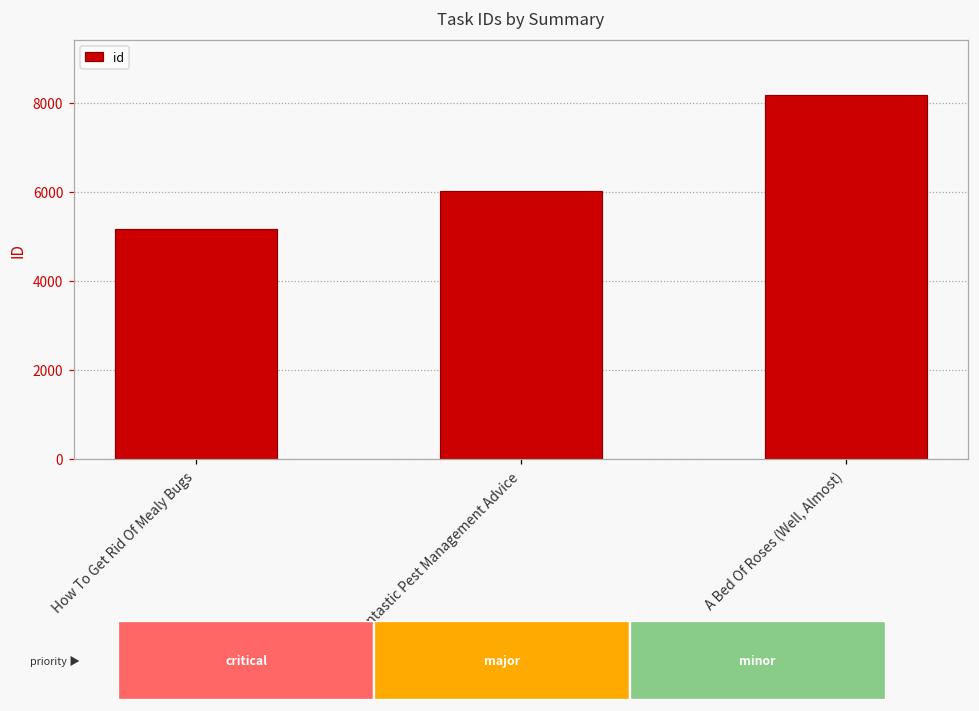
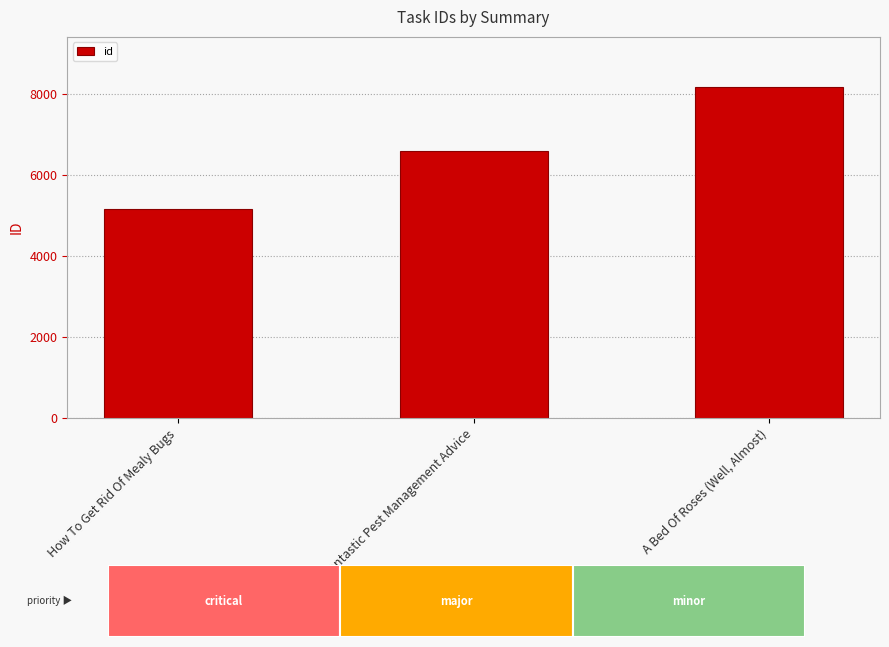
Fantastic Pest Management Advice: 6000 -> 6600
